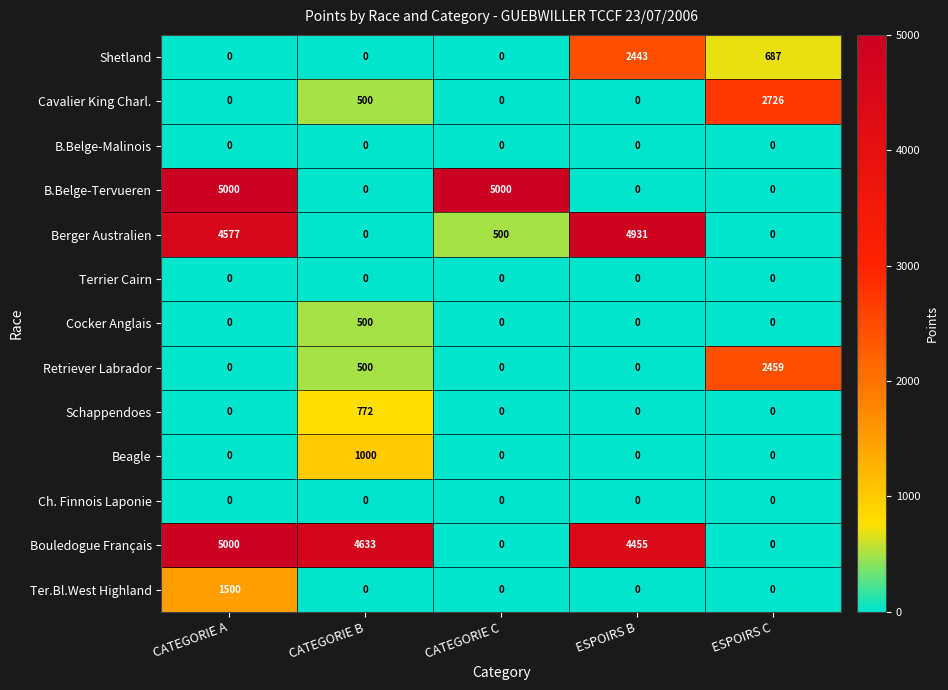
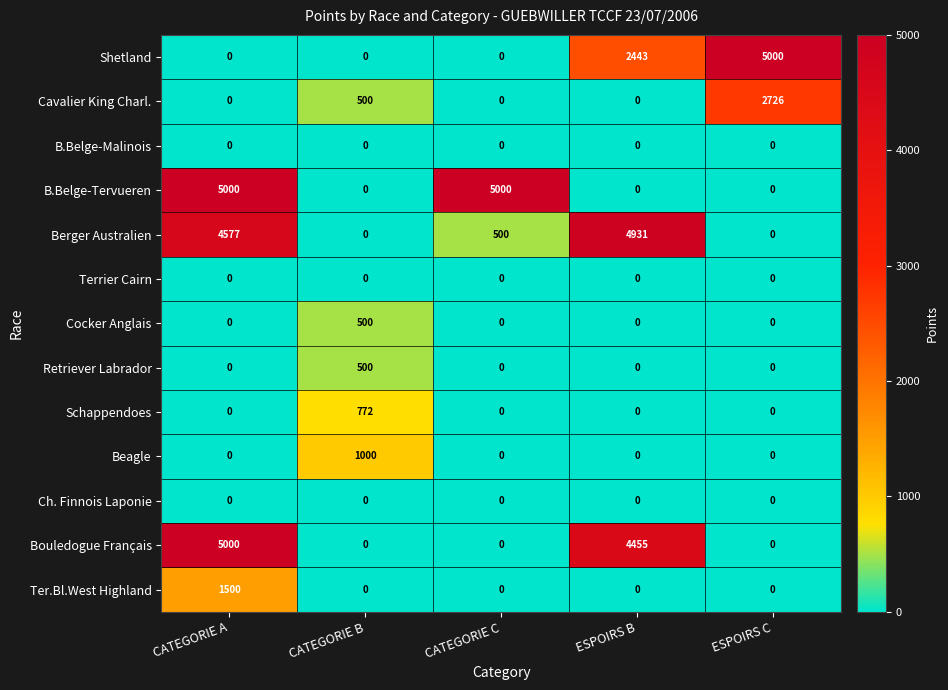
Shetland, ESPOIRS C: 687 -> 5000
Retriever Labrador, ESPOIRS C: 2459 -> 0
Bouledogue Français, CATEGORIE B: 4633 -> 0
